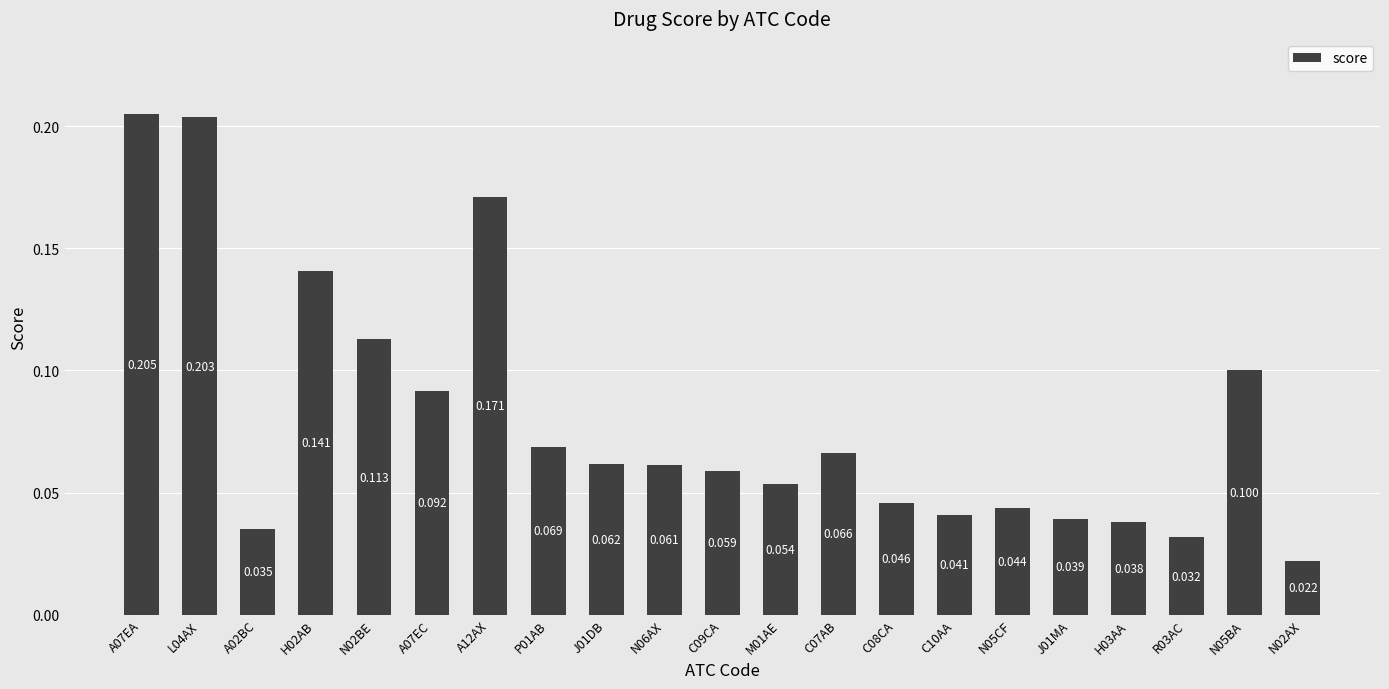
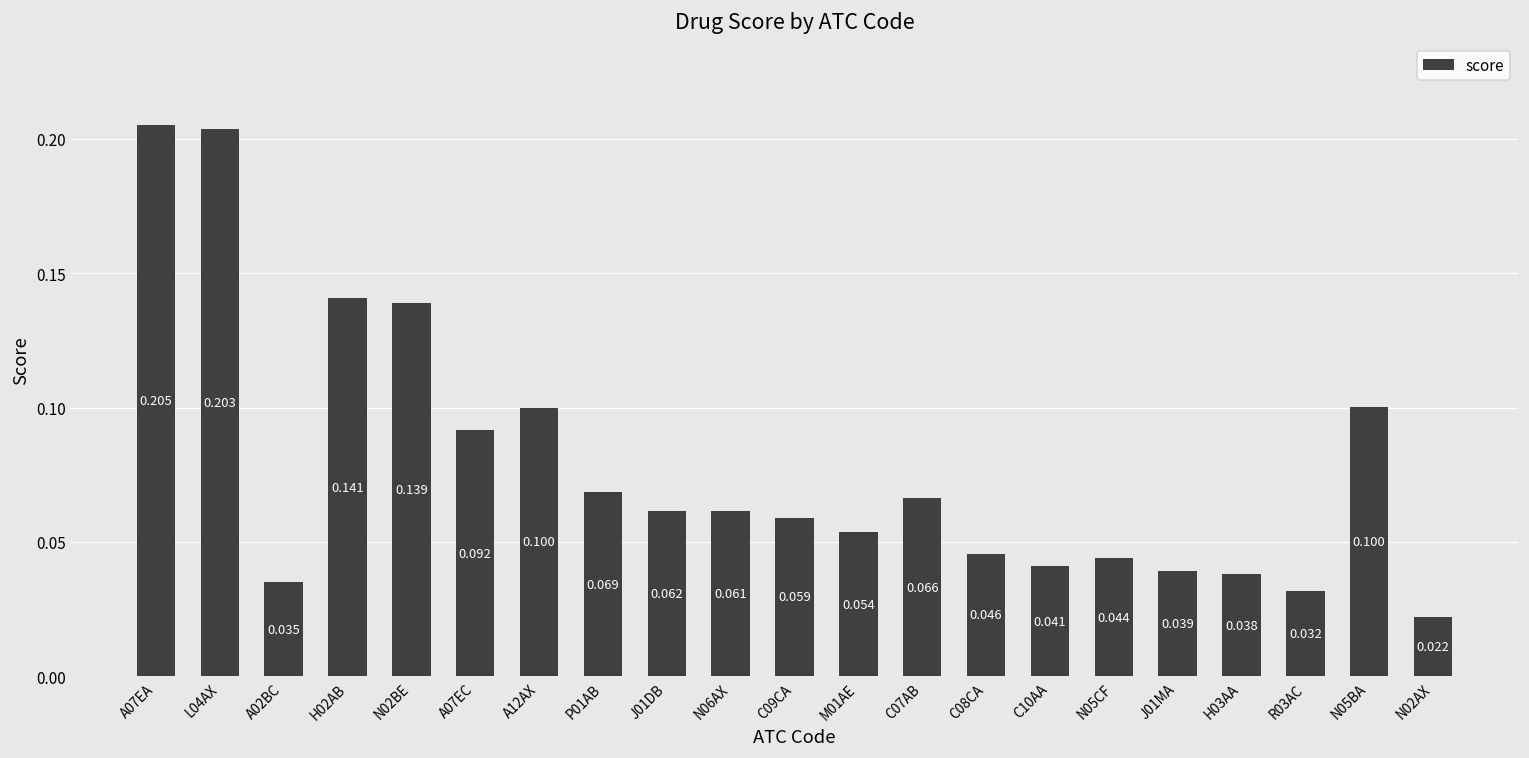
N02BE: 0.113 -> 0.139
A12AX: 0.171 -> 0.100
